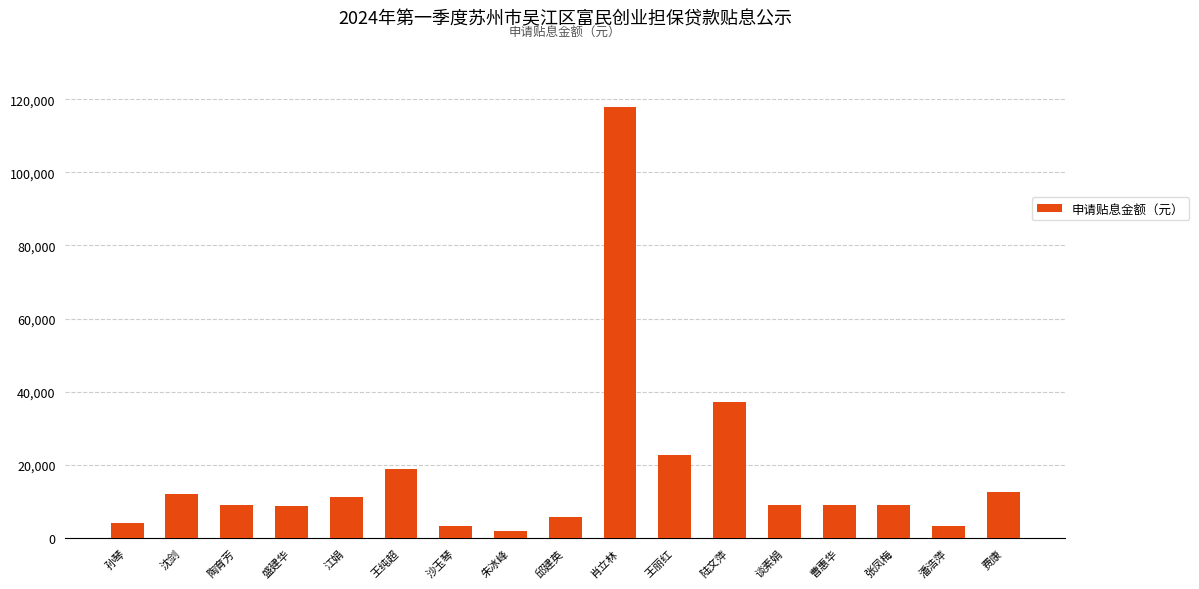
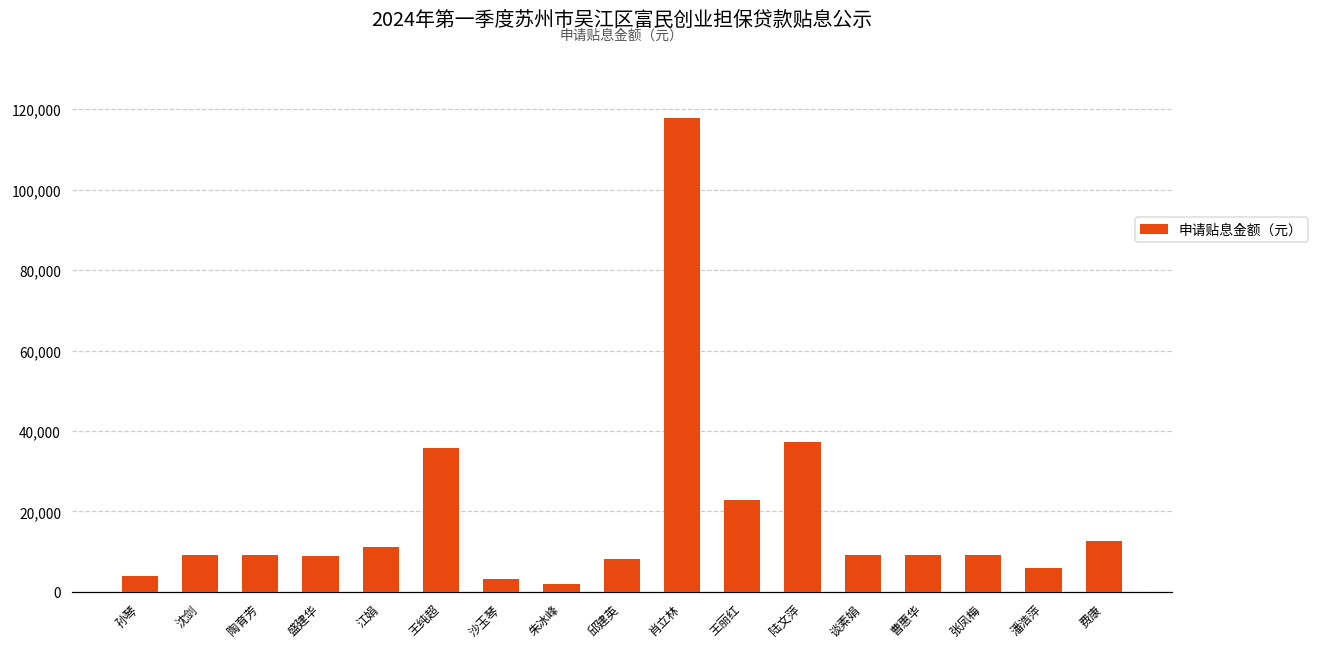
沈剑: 12,000 -> 9,000
王纯超: 19,000 -> 36,000
邱建英: 6,000 -> 8,000
潘浩萍: 3,000 -> 6,000
